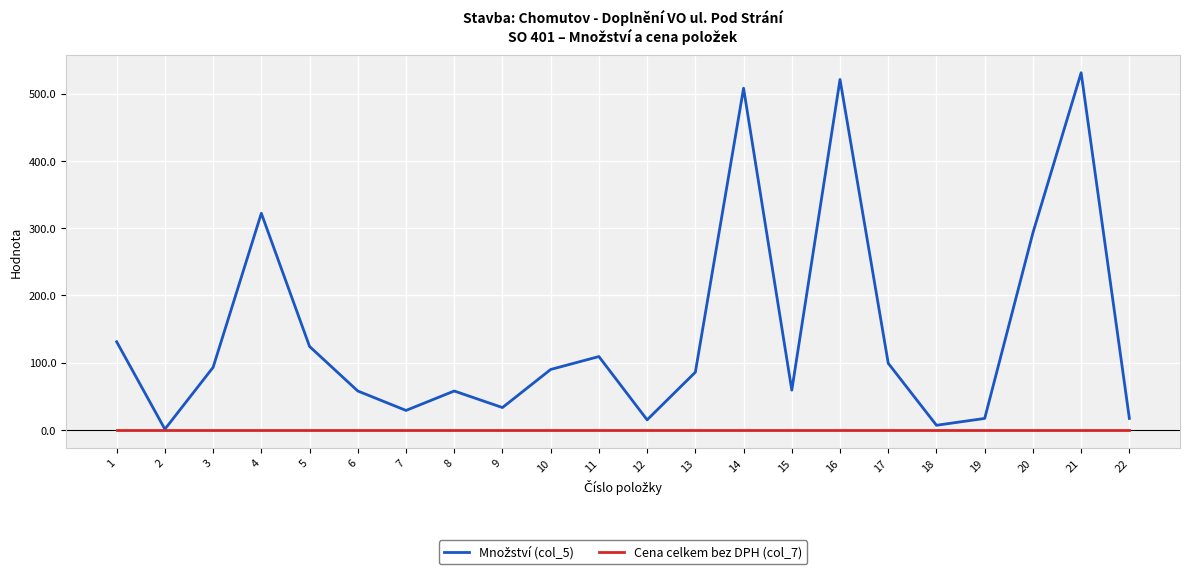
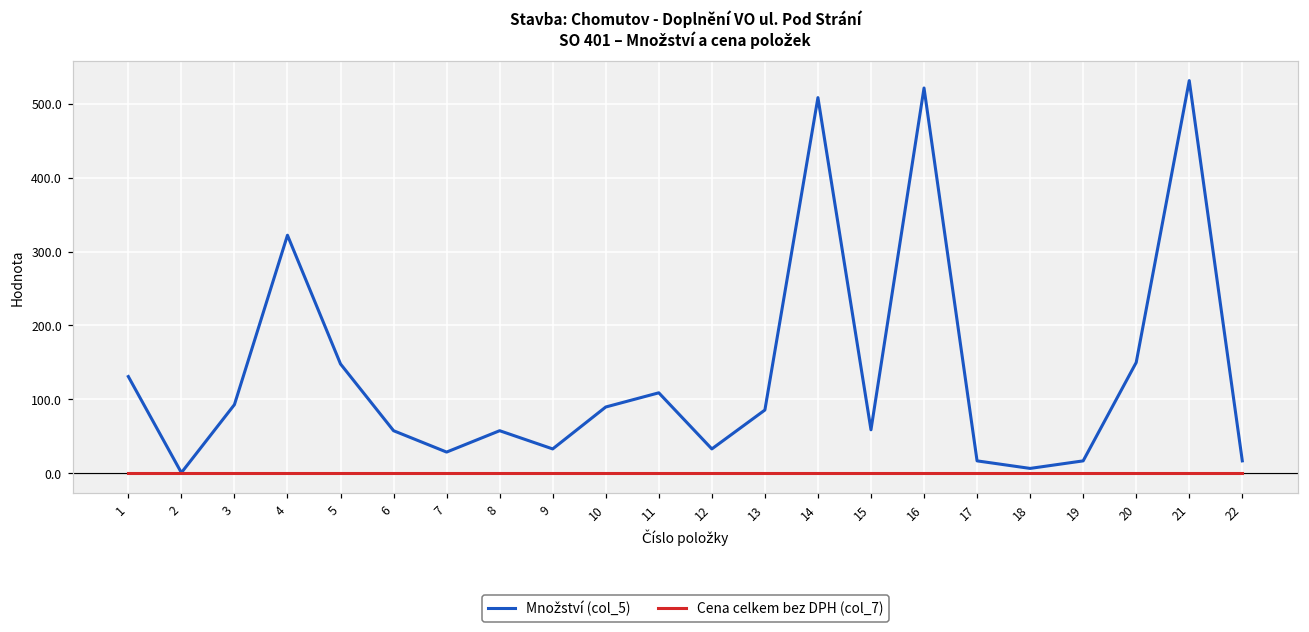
Množství (col_5), 5: 120 -> 150
Množství (col_5), 12: 10 -> 30
Množství (col_5), 17: 100 -> 20
Množství (col_5), 20: 290 -> 150
